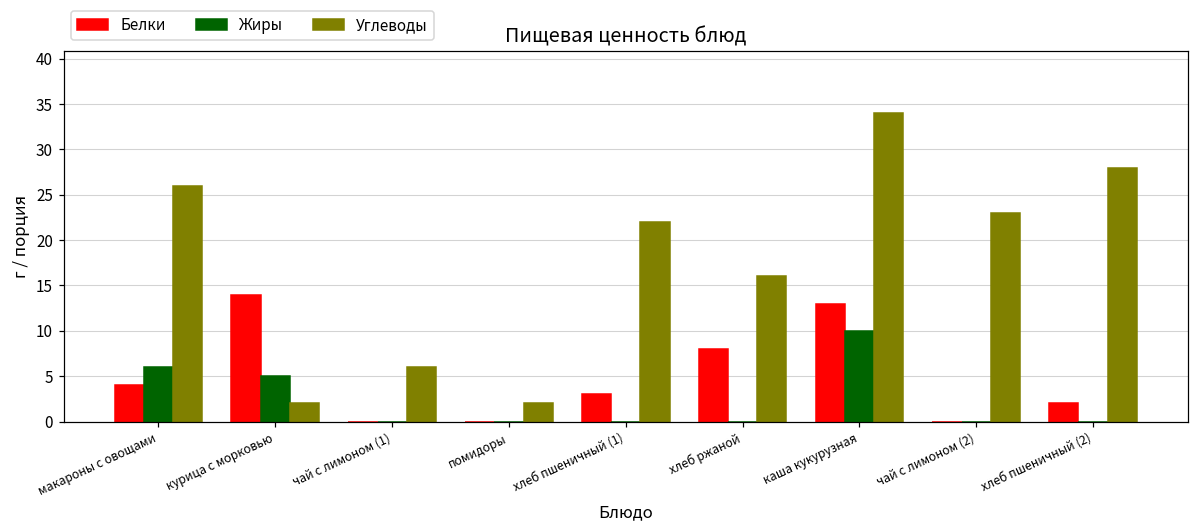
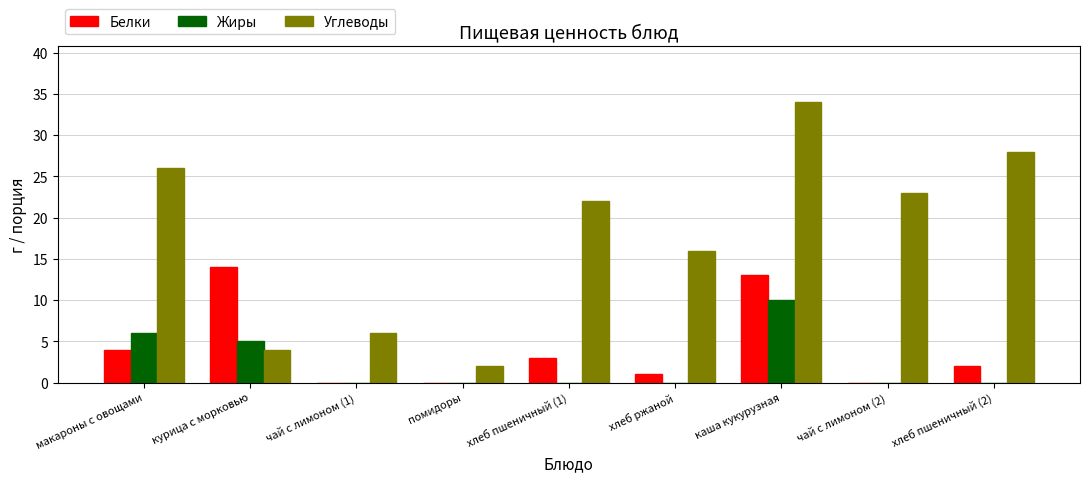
Углеводы, курица с морковью: 2 -> 4
Белки, хлеб ржаной: 8 -> 1
